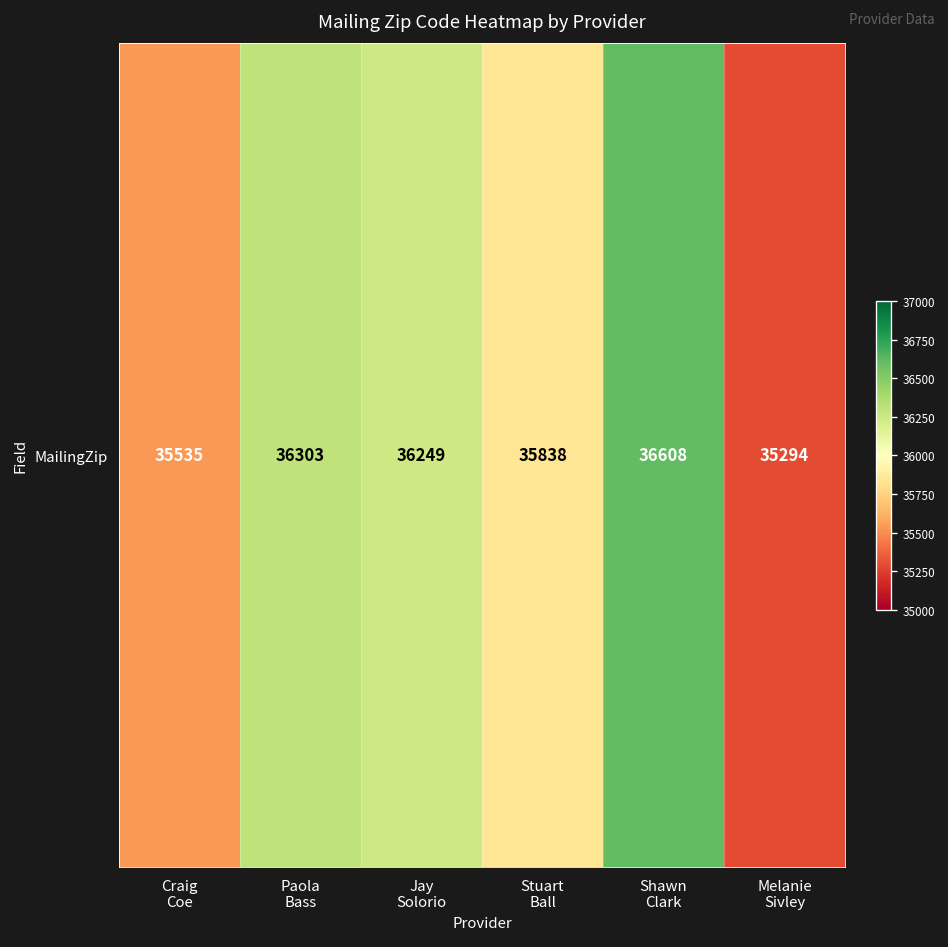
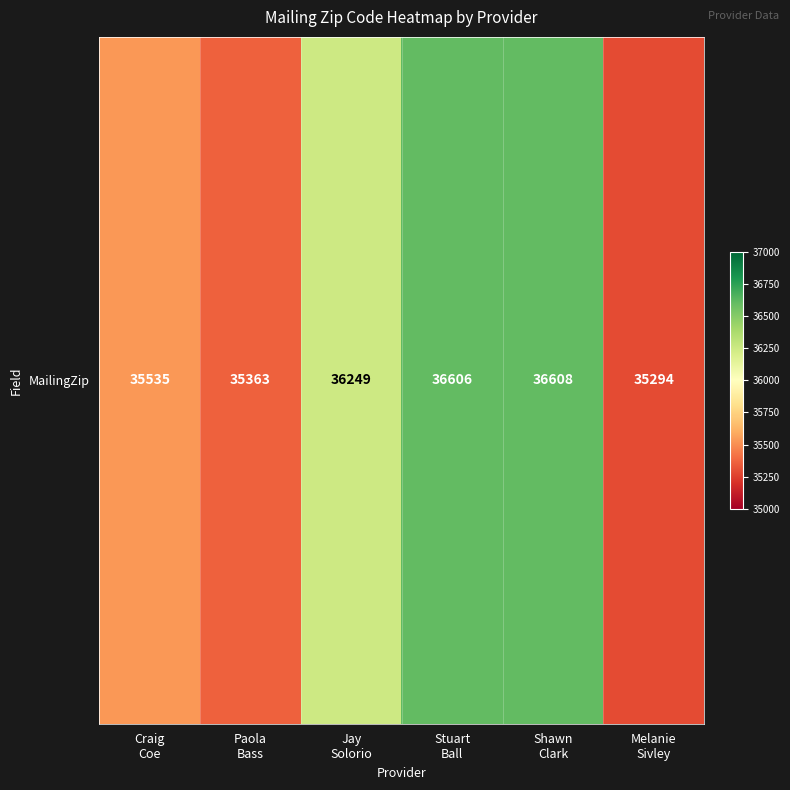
MailingZip, Paola Bass: 36303 -> 35363
MailingZip, Stuart Ball: 35838 -> 36606
